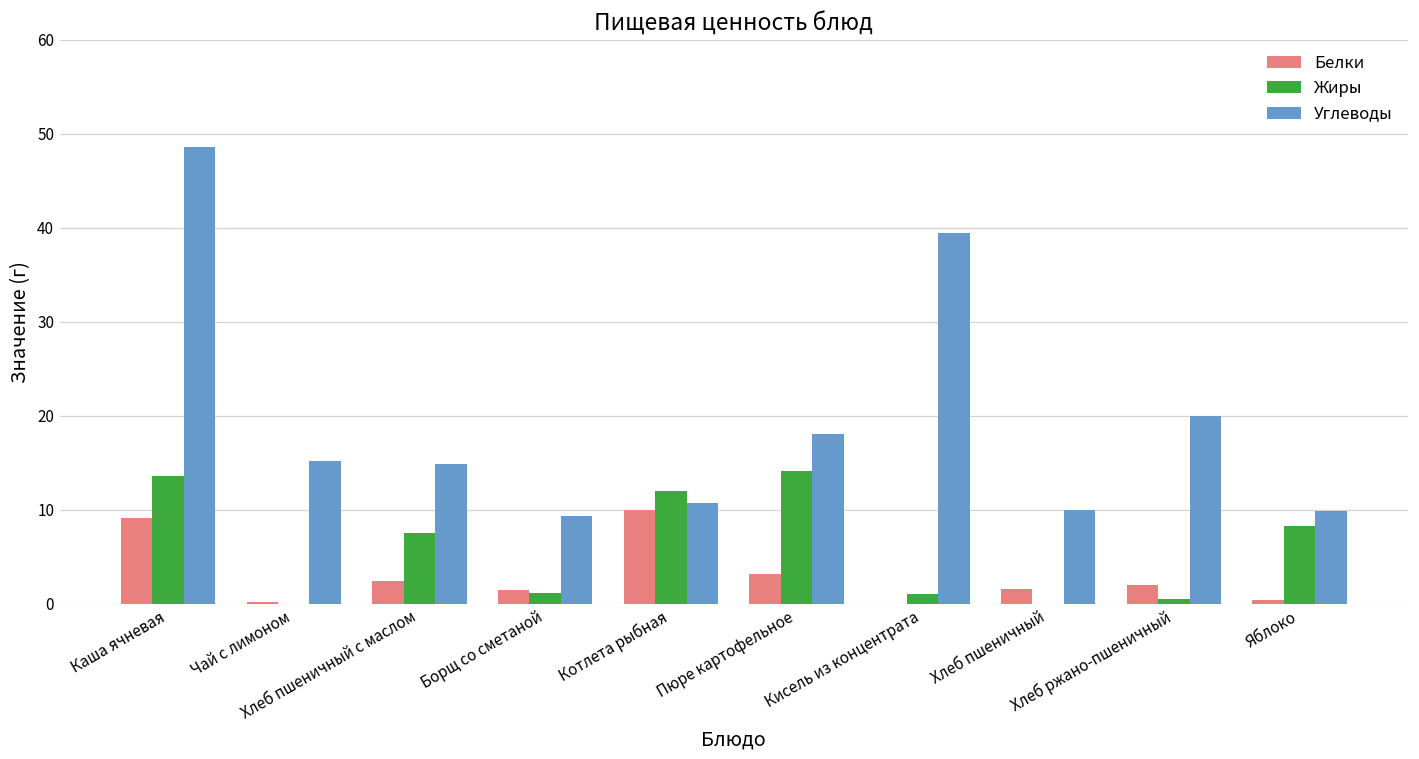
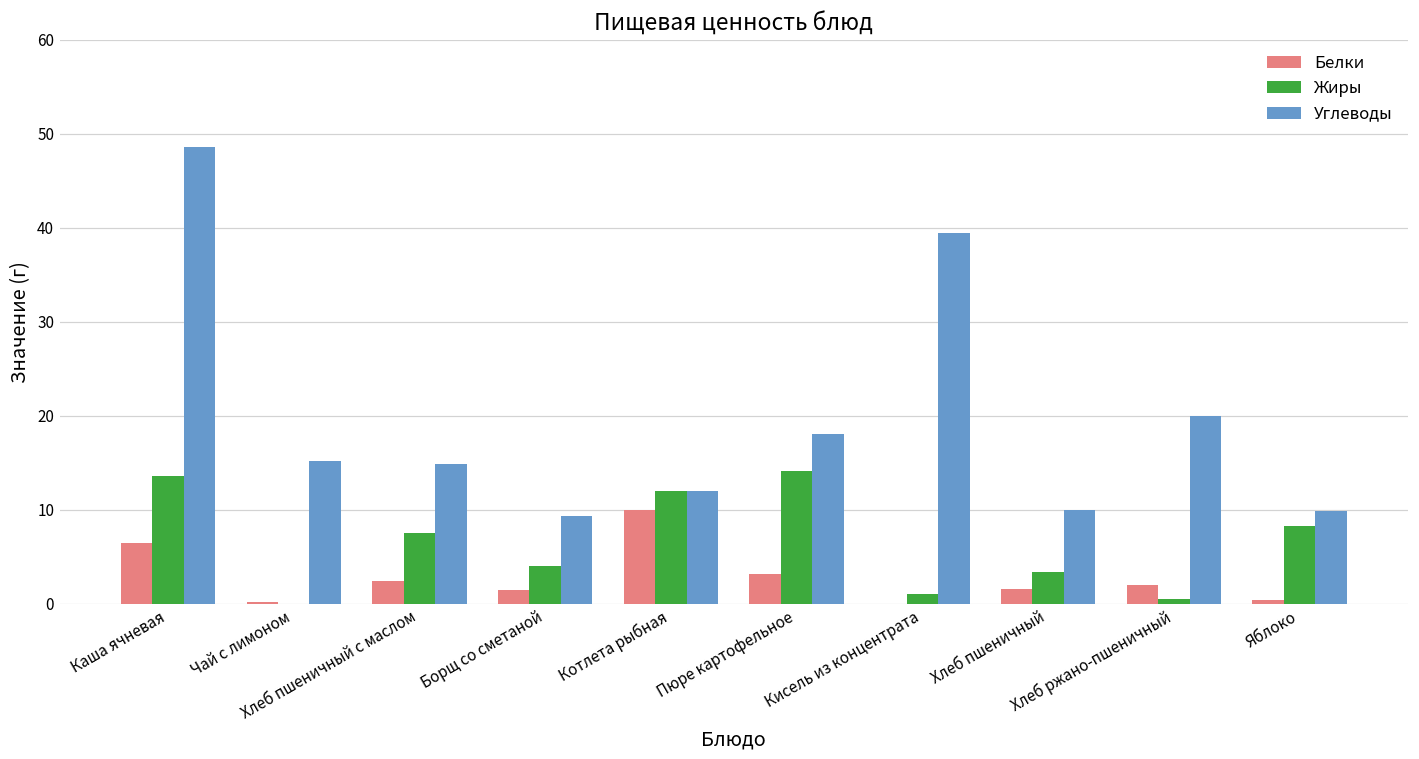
Белки, Каша ячневая: 9 -> 6
Жиры, Борщ со сметаной: 1 -> 4
Углеводы, Котлета рыбная: 11 -> 12
Жиры, Хлеб пшеничный: 0 -> 3
